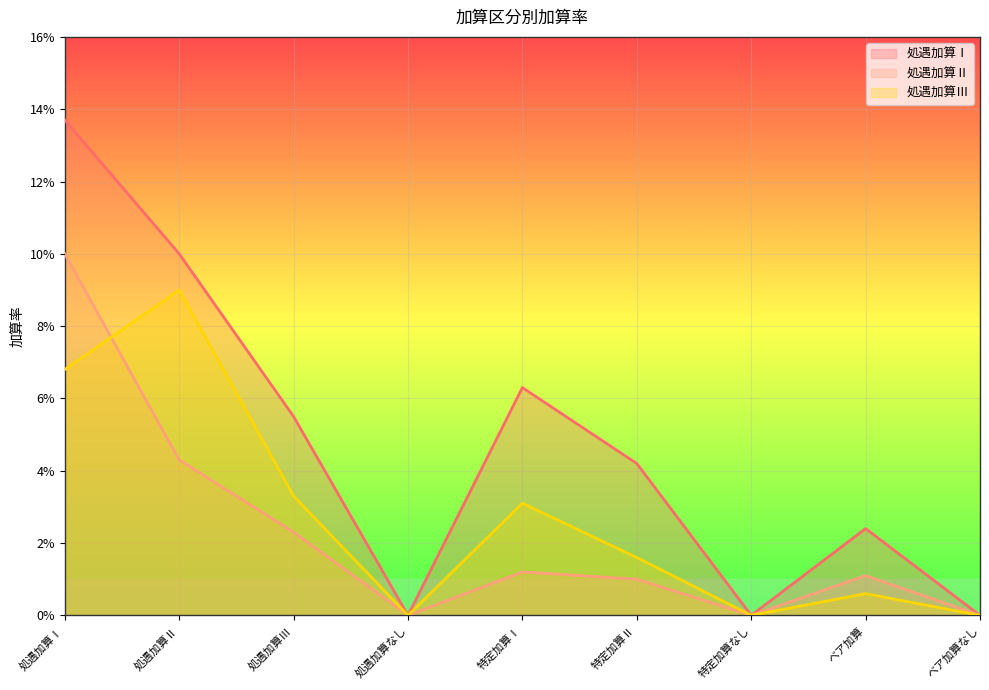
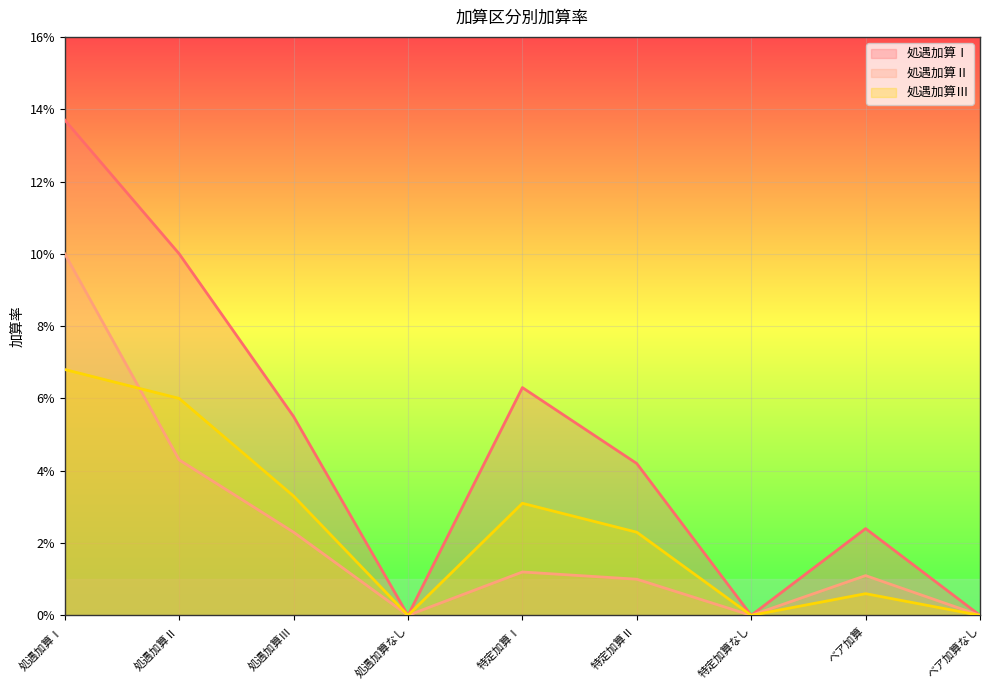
処遇加算Ⅲ, 処遇加算Ⅱ: 9.0% -> 6.0%
処遇加算Ⅲ, 特定加算Ⅱ: 1.6% -> 2.3%
